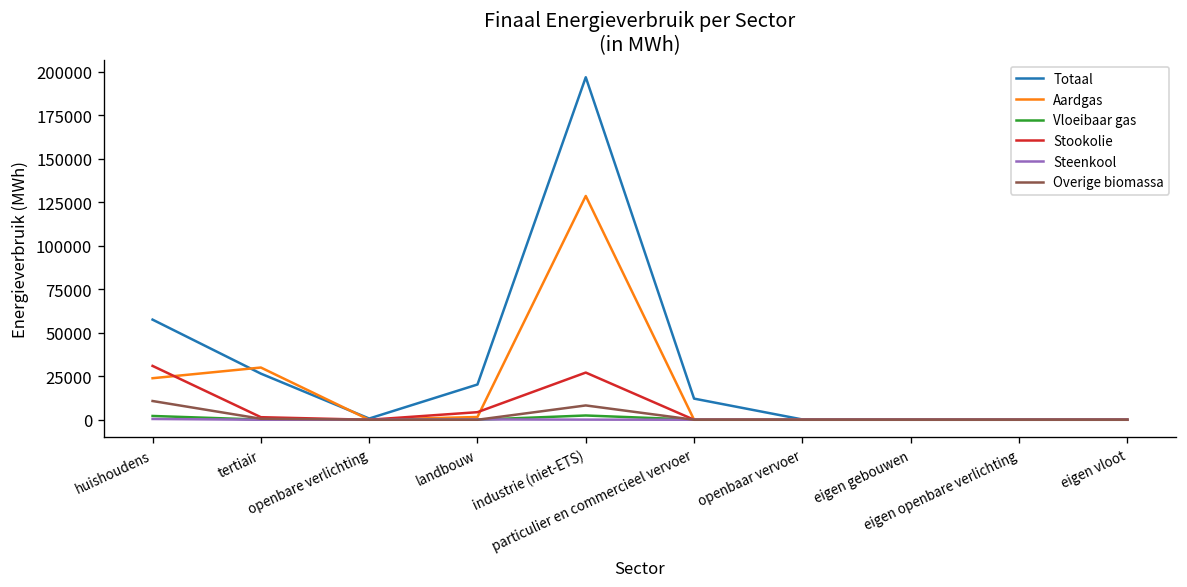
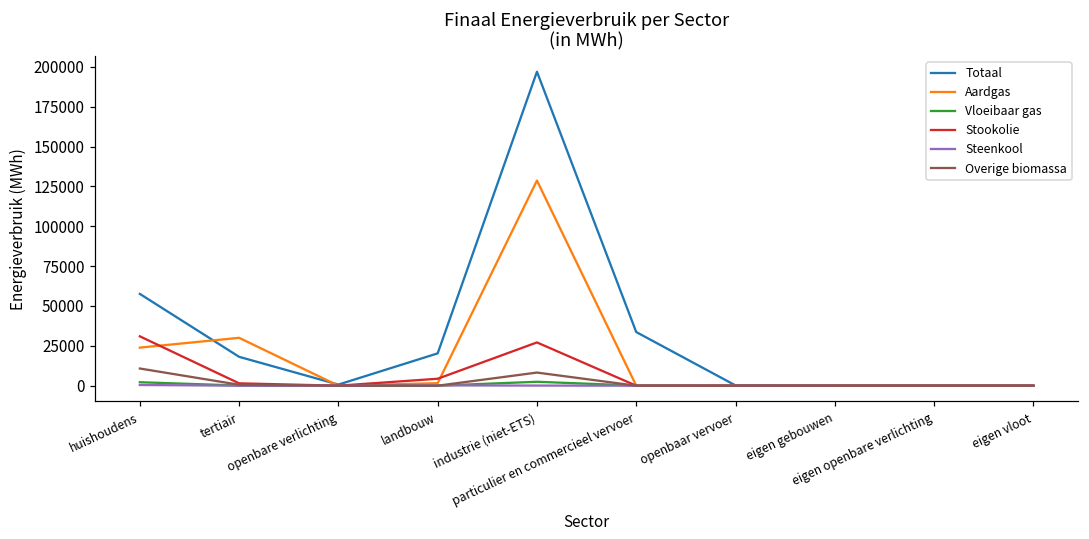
Totaal, tertiair: 27000 -> 18000
Totaal, particulier en commercieel vervoer: 12000 -> 34000
